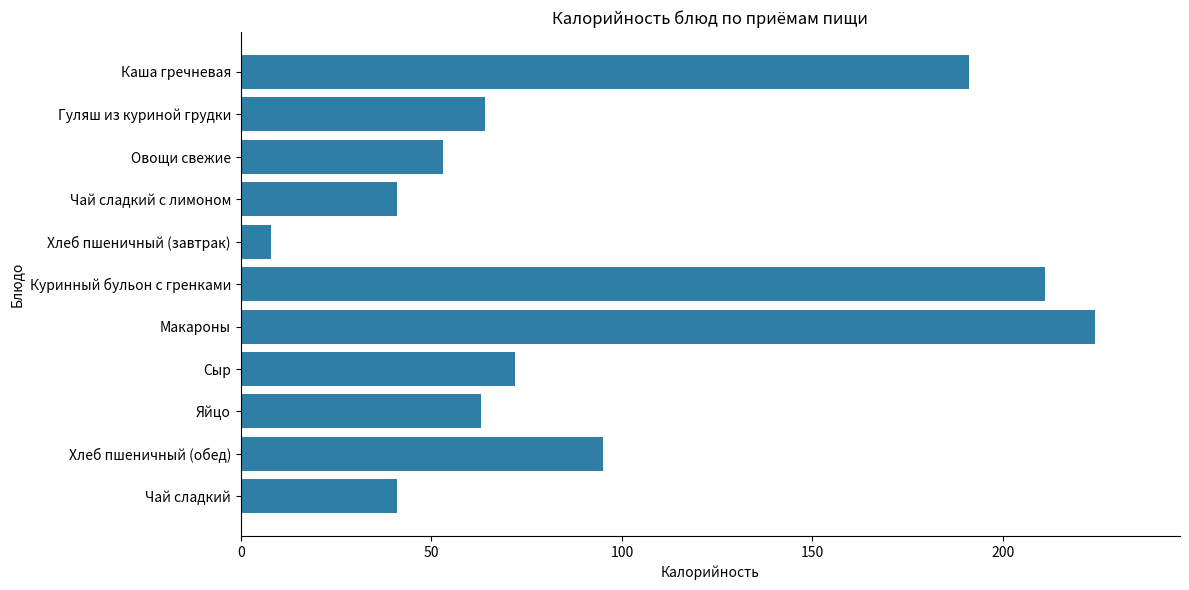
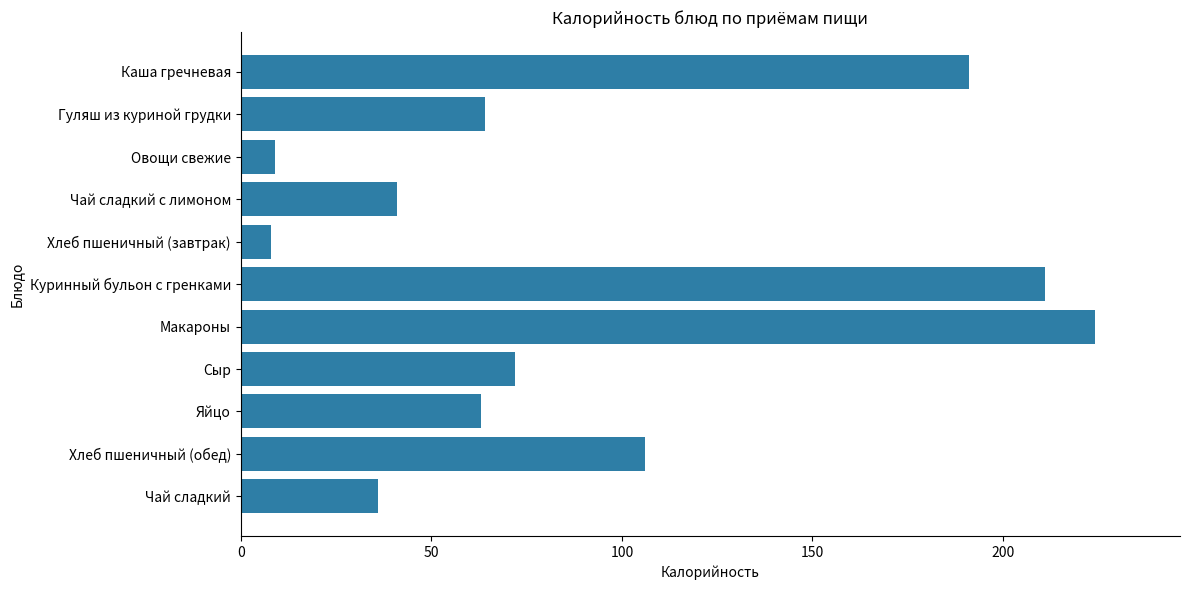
Овощи свежие: 53 -> 9
Хлеб пшеничный (обед): 95 -> 106
Чай сладкий: 41 -> 36
